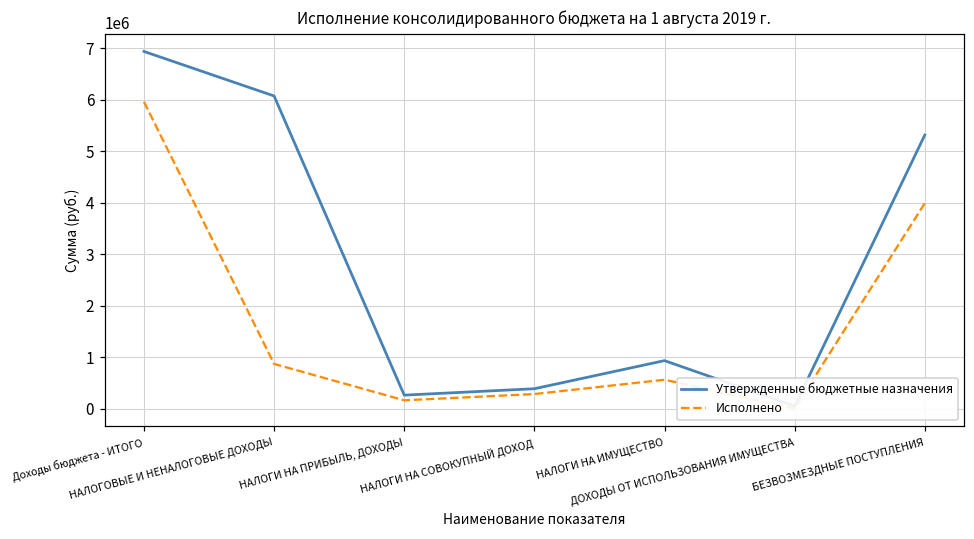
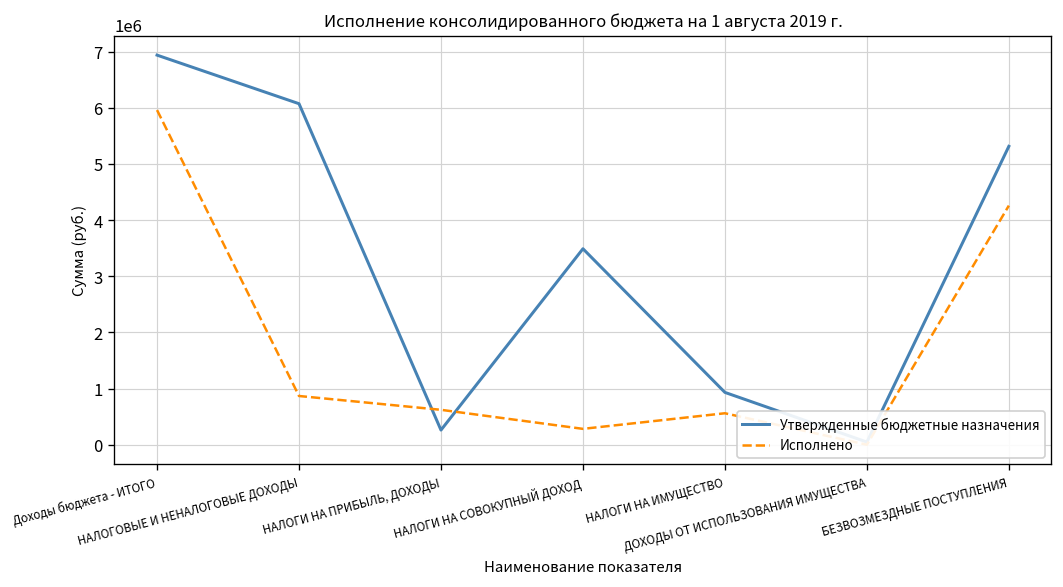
Исполнено, НАЛОГИ НА ПРИБЫЛЬ, ДОХОДЫ: 200000 -> 600000
Утвержденные бюджетные назначения, НАЛОГИ НА СОВОКУПНЫЙ ДОХОД: 400000 -> 3500000
Исполнено, БЕЗВОЗМЕЗДНЫЕ ПОСТУПЛЕНИЯ: 4000000 -> 4300000
